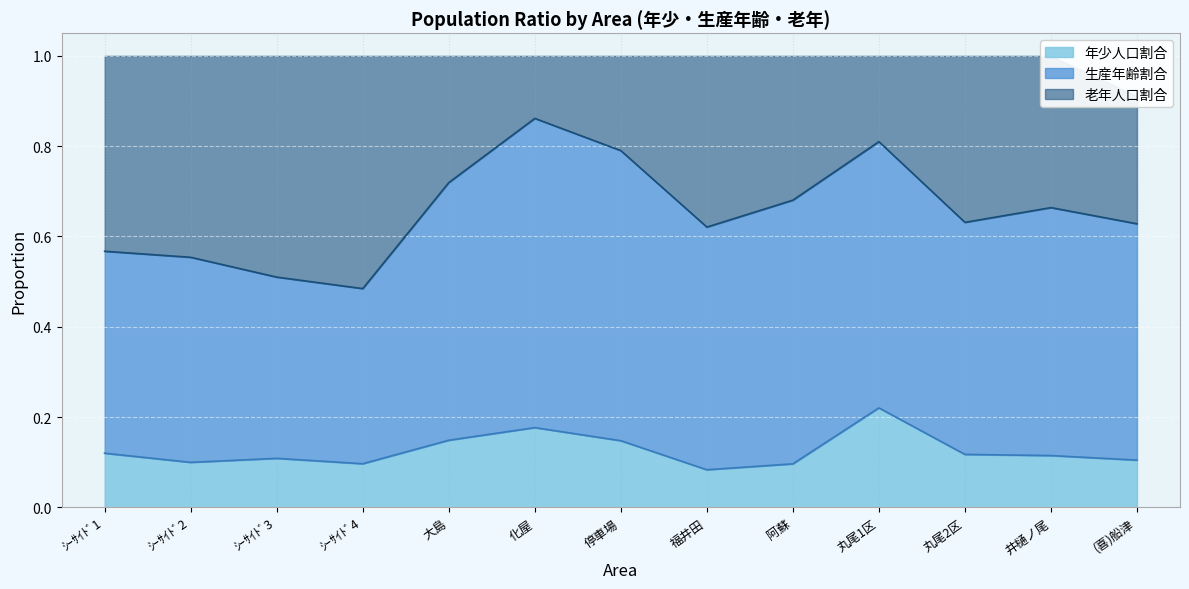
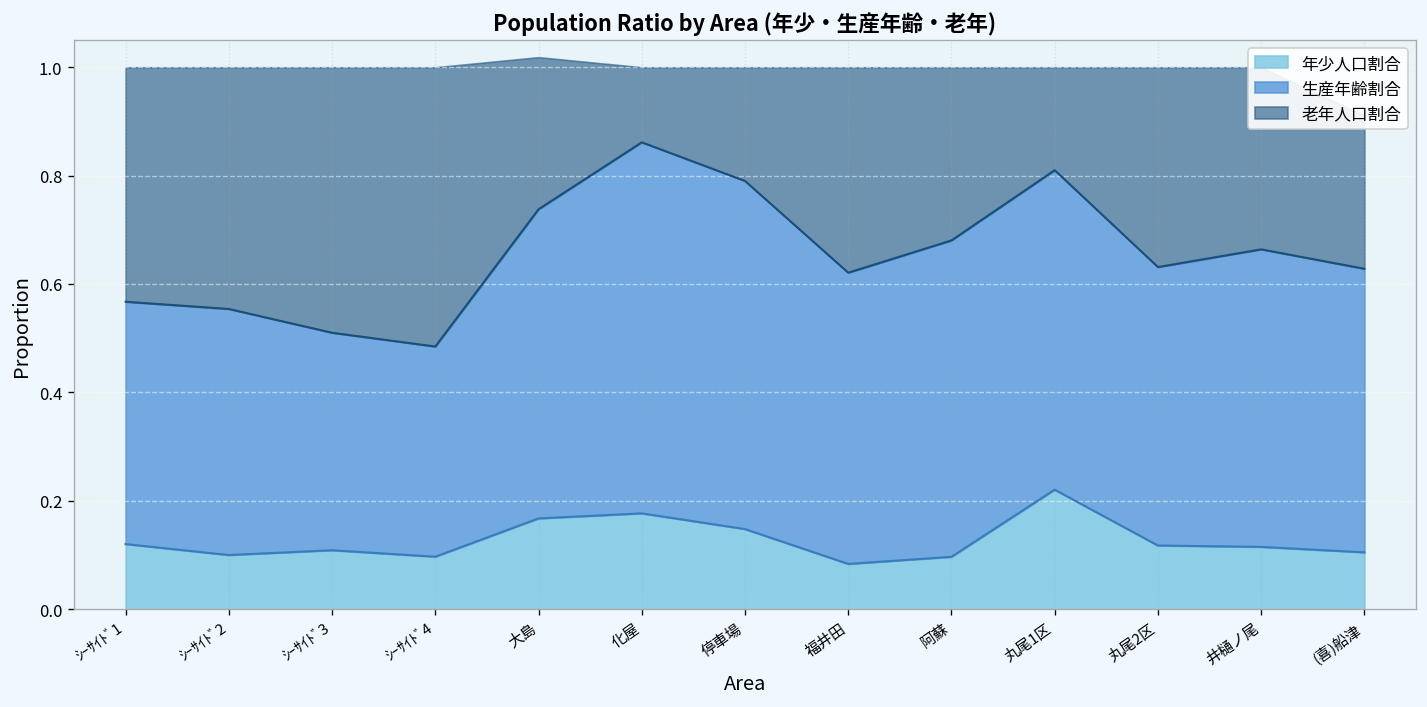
年少人口割合, 大島: 0.15 -> 0.17
